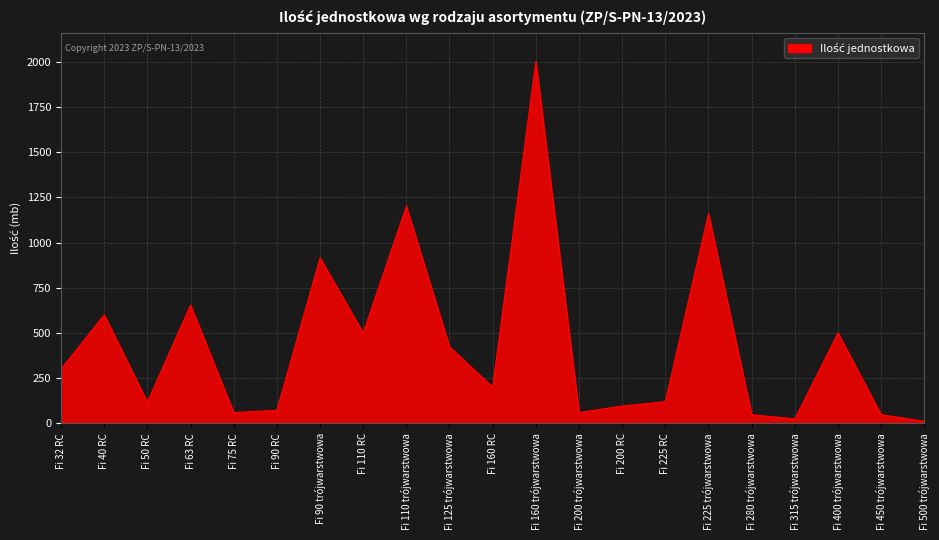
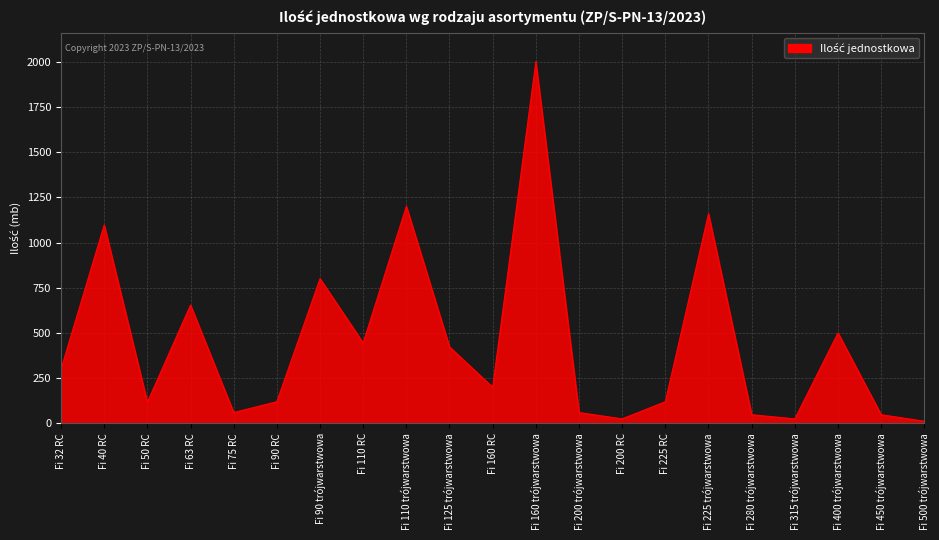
Fi 40 RC: 600 -> 1100
Fi 90 RC: 70 -> 120
Fi 90 trójwarstwowa: 920 -> 800
Fi 110 RC: 500 -> 450
Fi 200 RC: 100 -> 30
